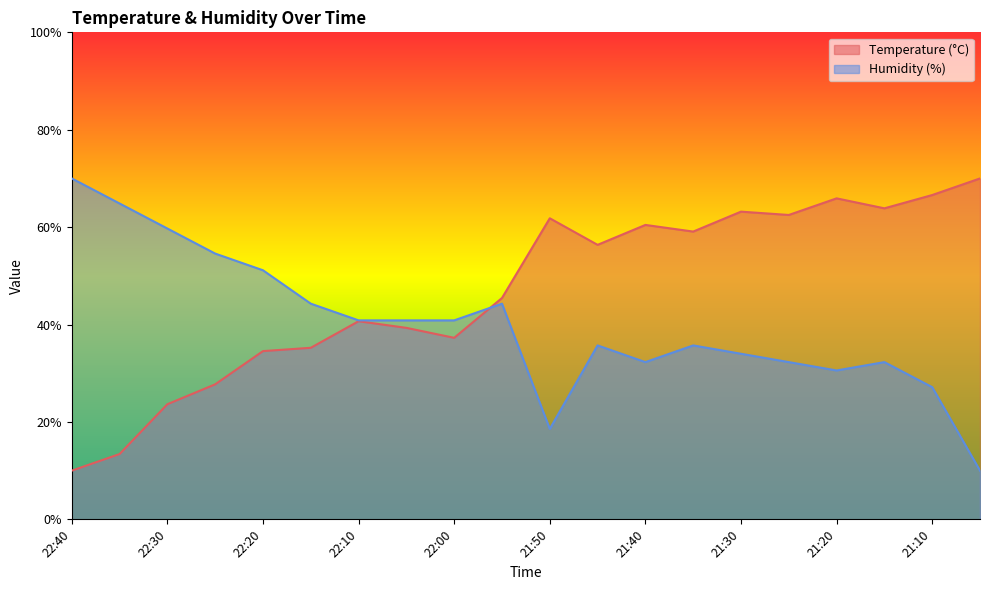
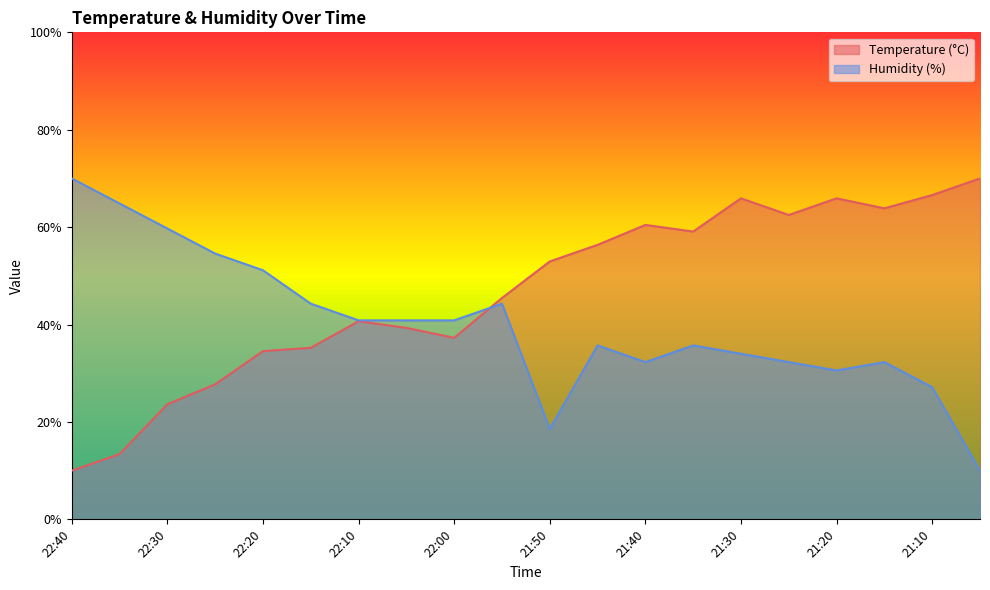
Temperature (°C), 21:50: 62% -> 53%
Temperature (°C), 21:30: 63% -> 66%
